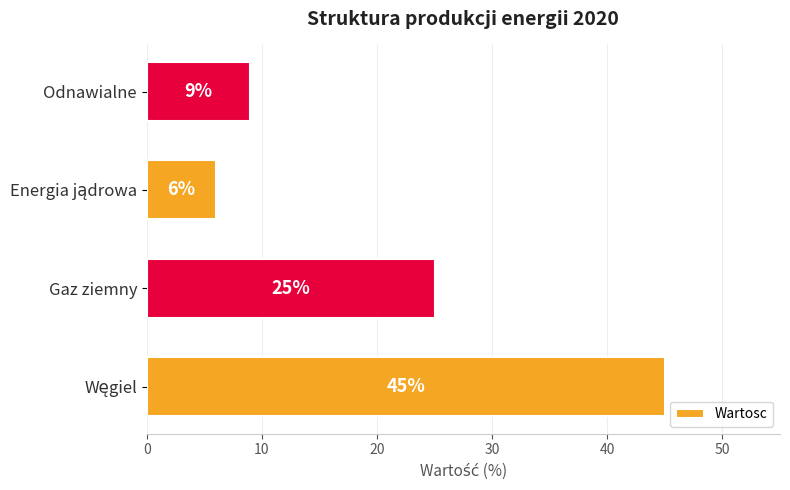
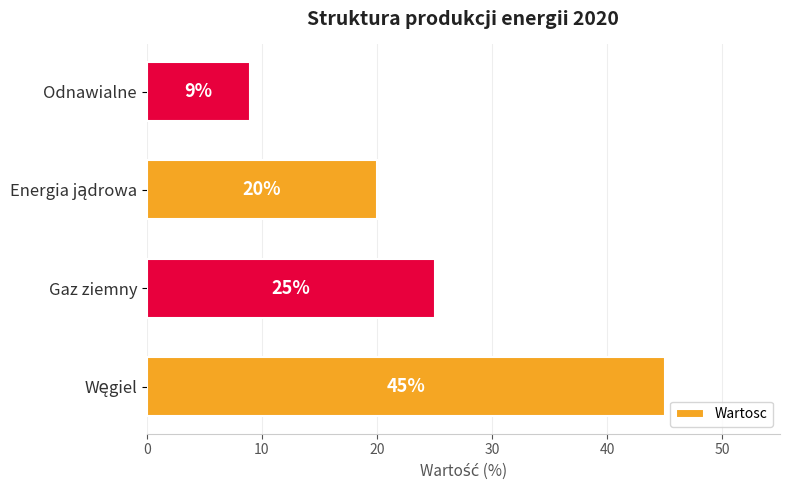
Energia jądrowa: 6% -> 20%
